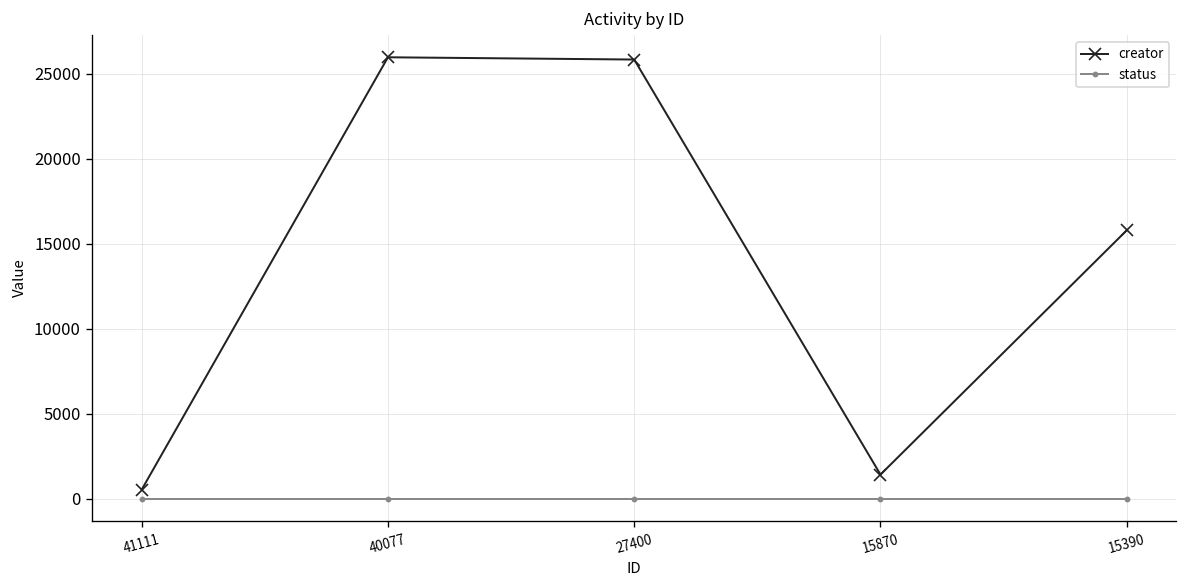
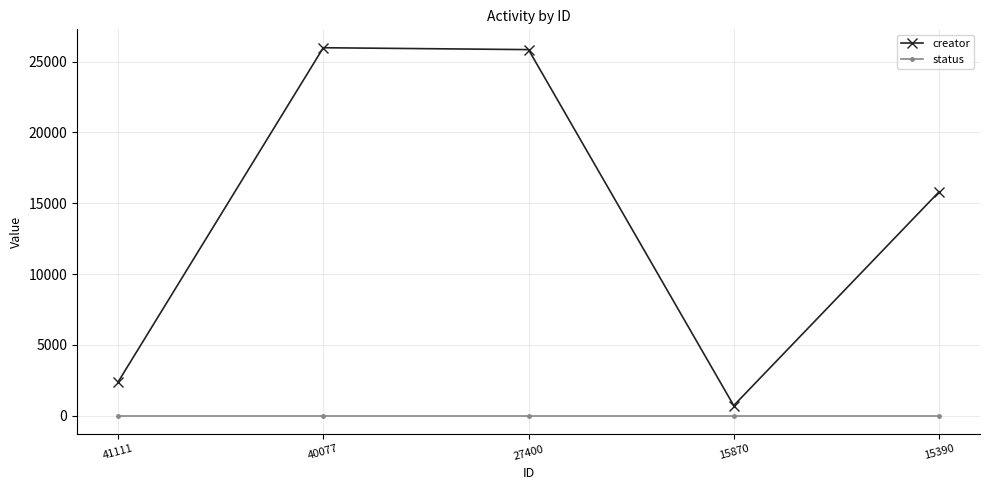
creator, 41111: 500 -> 2400
creator, 15870: 1400 -> 700
